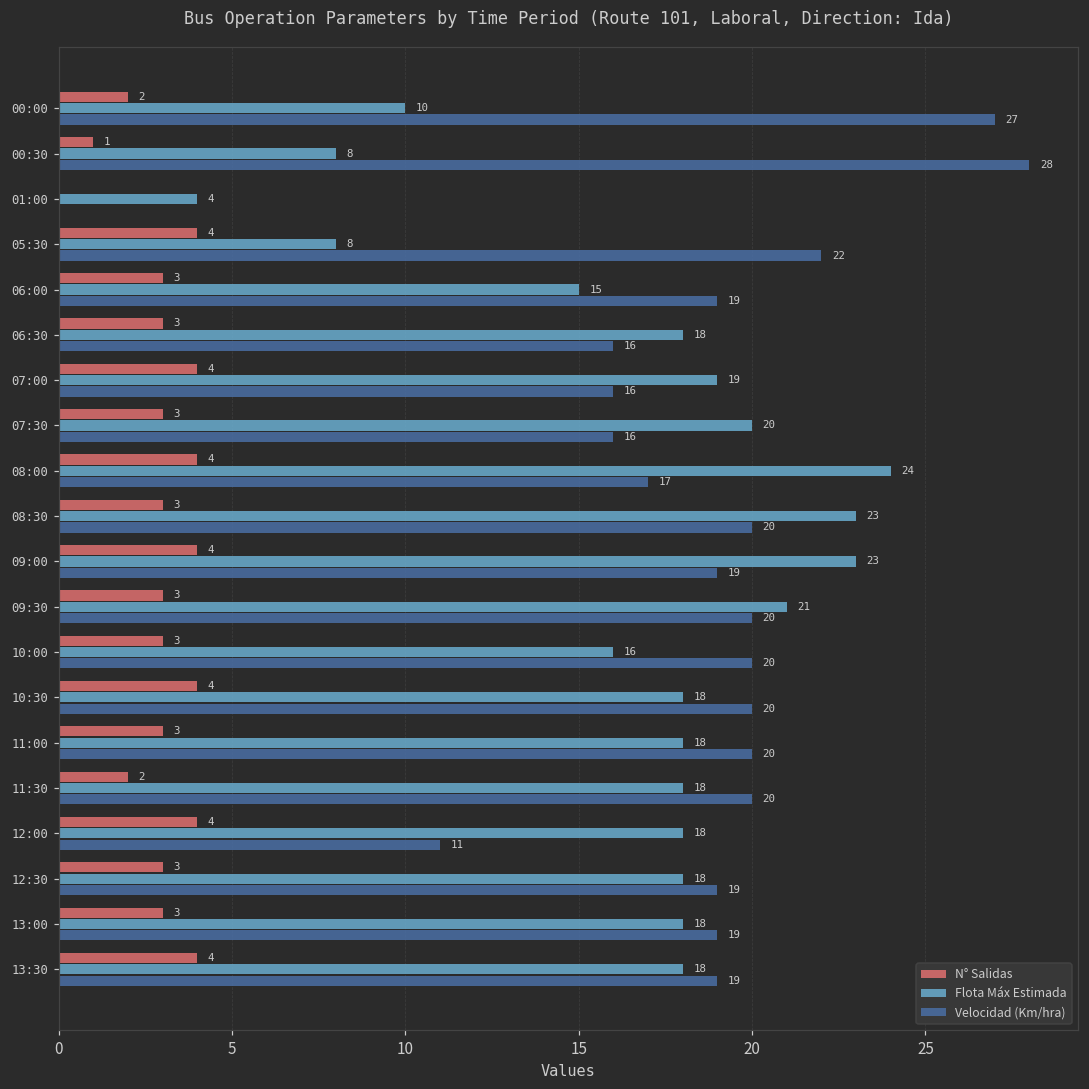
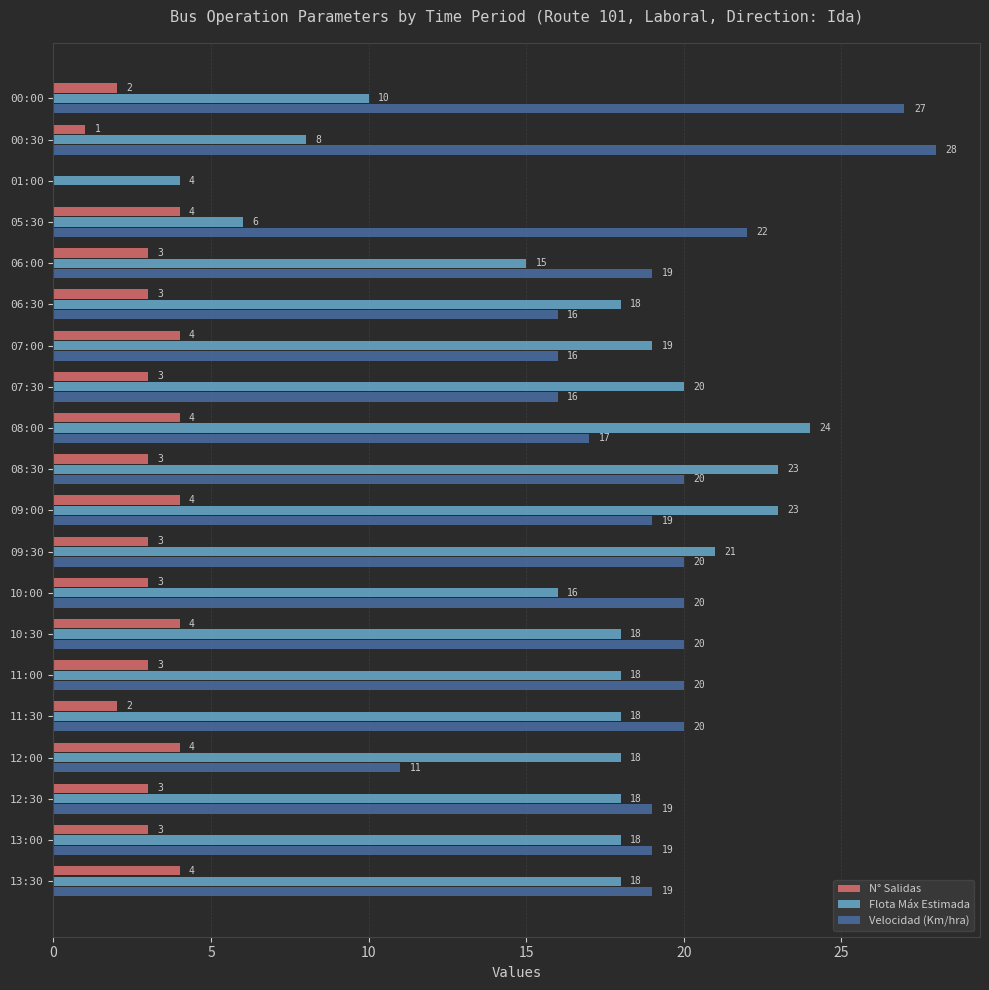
Flota Máx Estimada, 05:30: 8 -> 6
